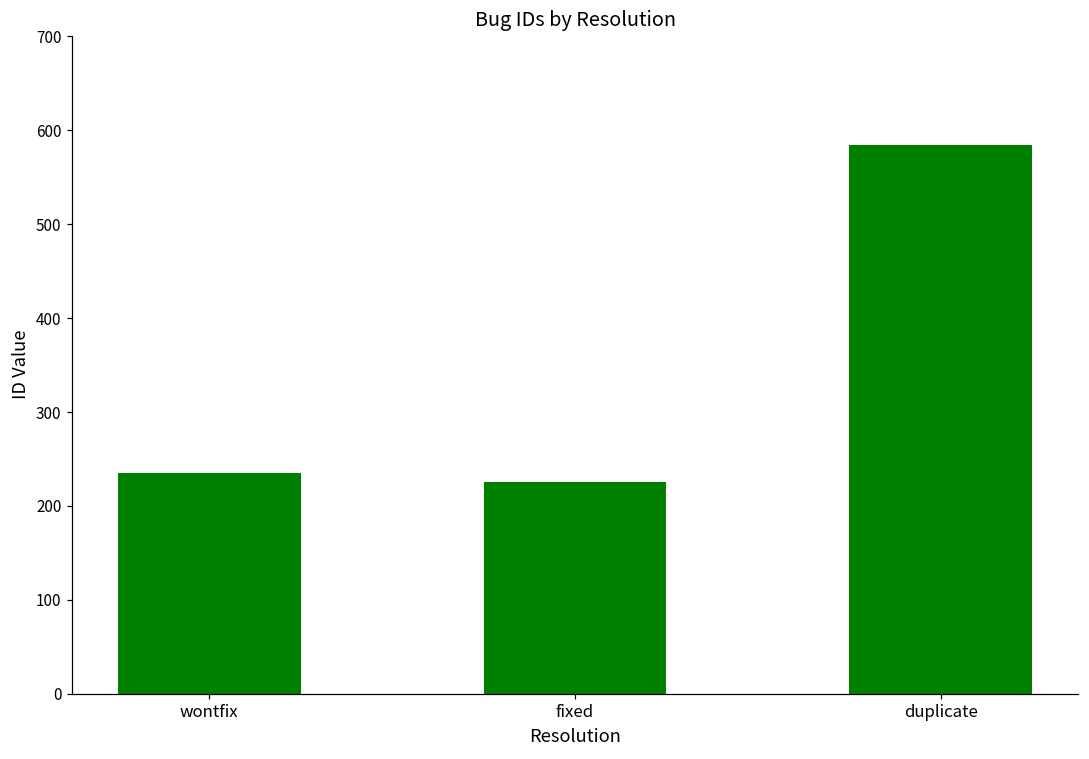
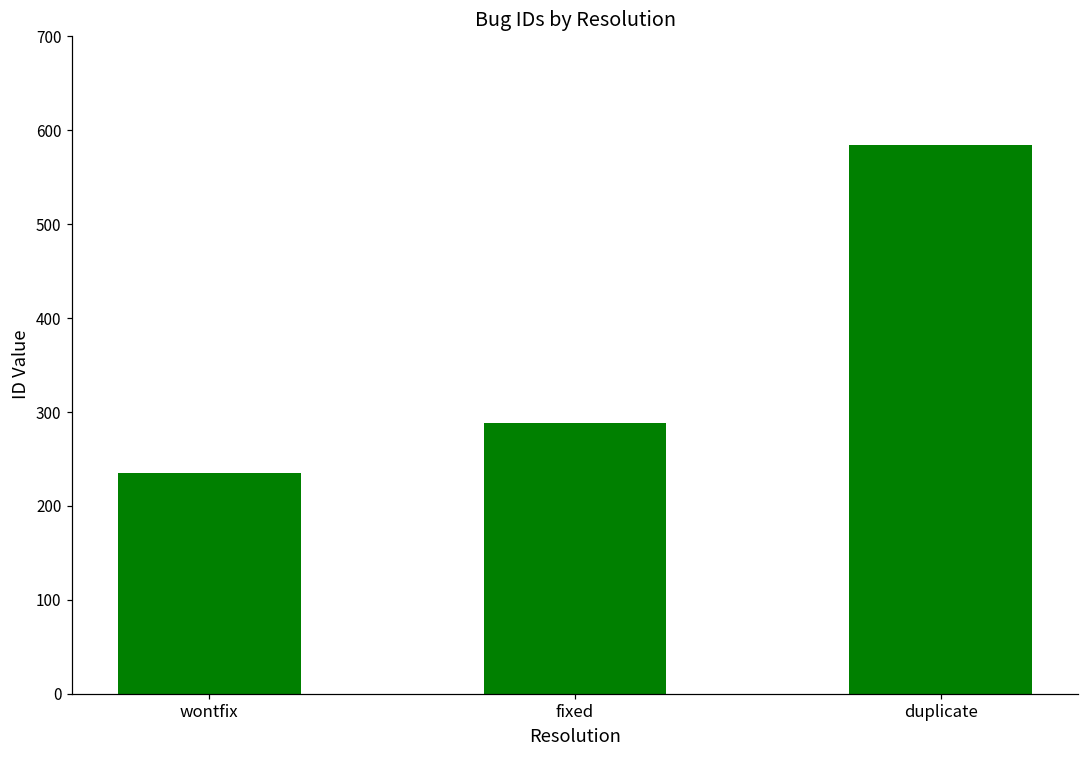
fixed: 230 -> 290
